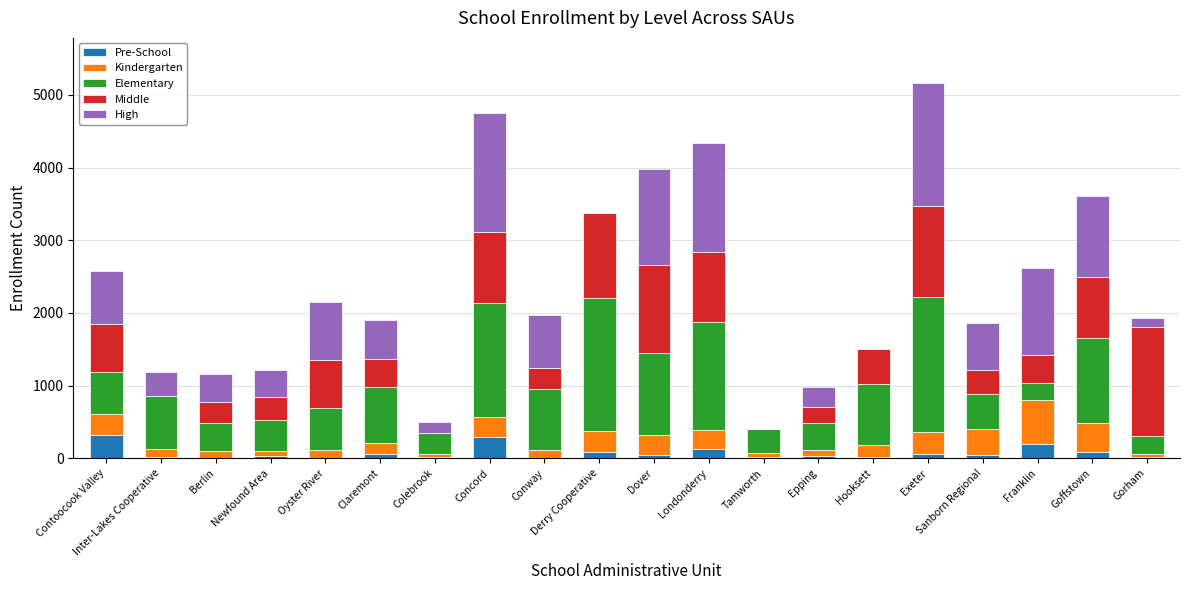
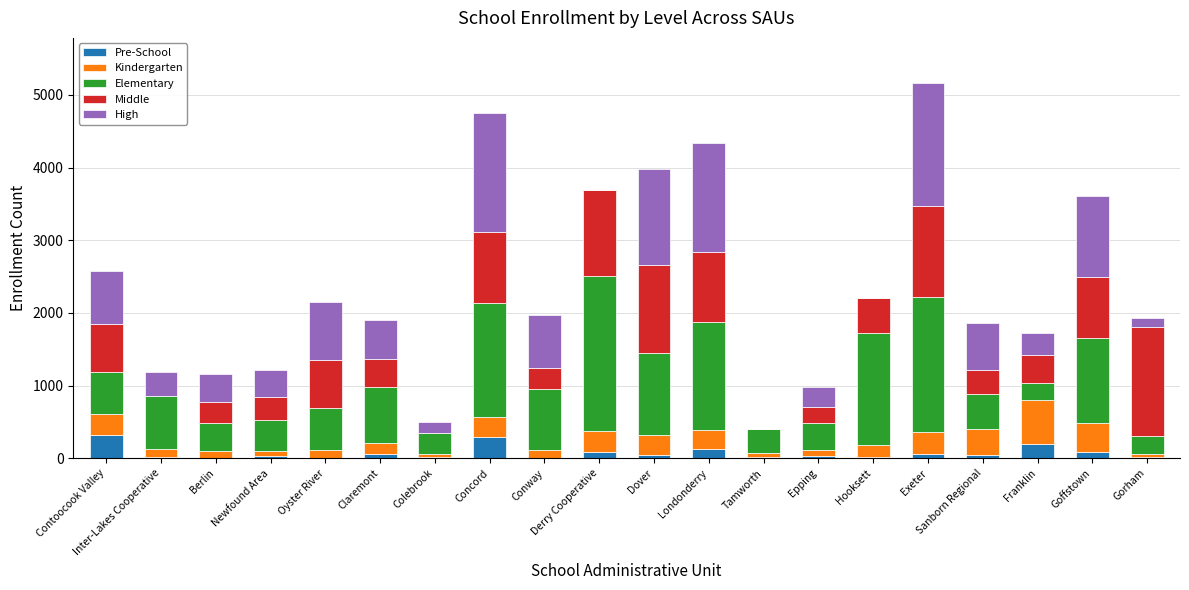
Elementary, Derry Cooperative: 1800 -> 2100
Elementary, Hooksett: 800 -> 1500
High, Franklin: 1200 -> 300
